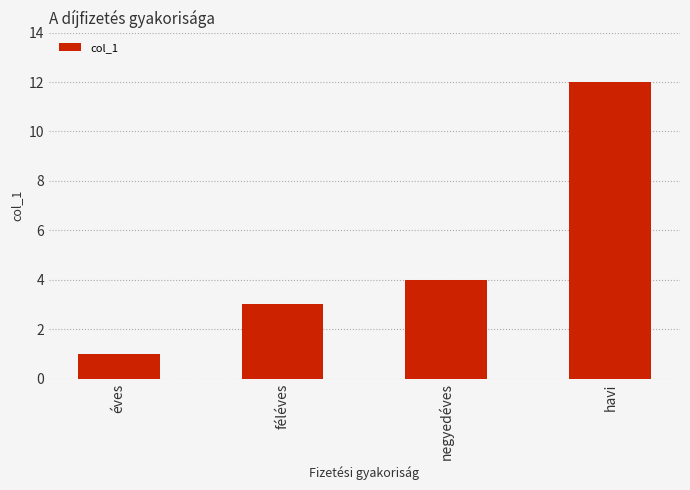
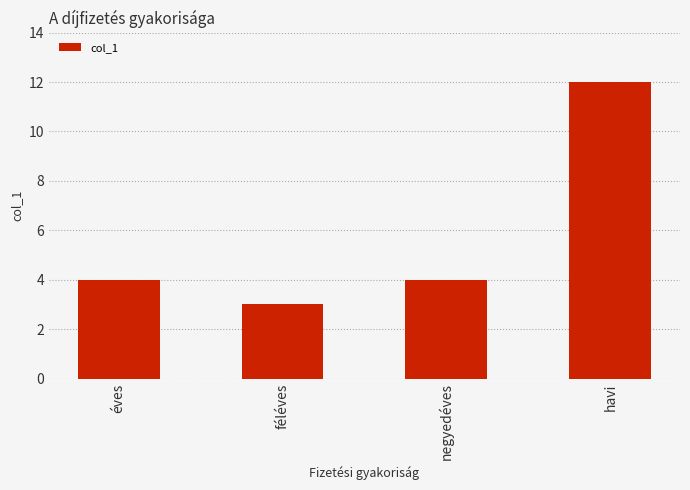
éves: 1 -> 4
